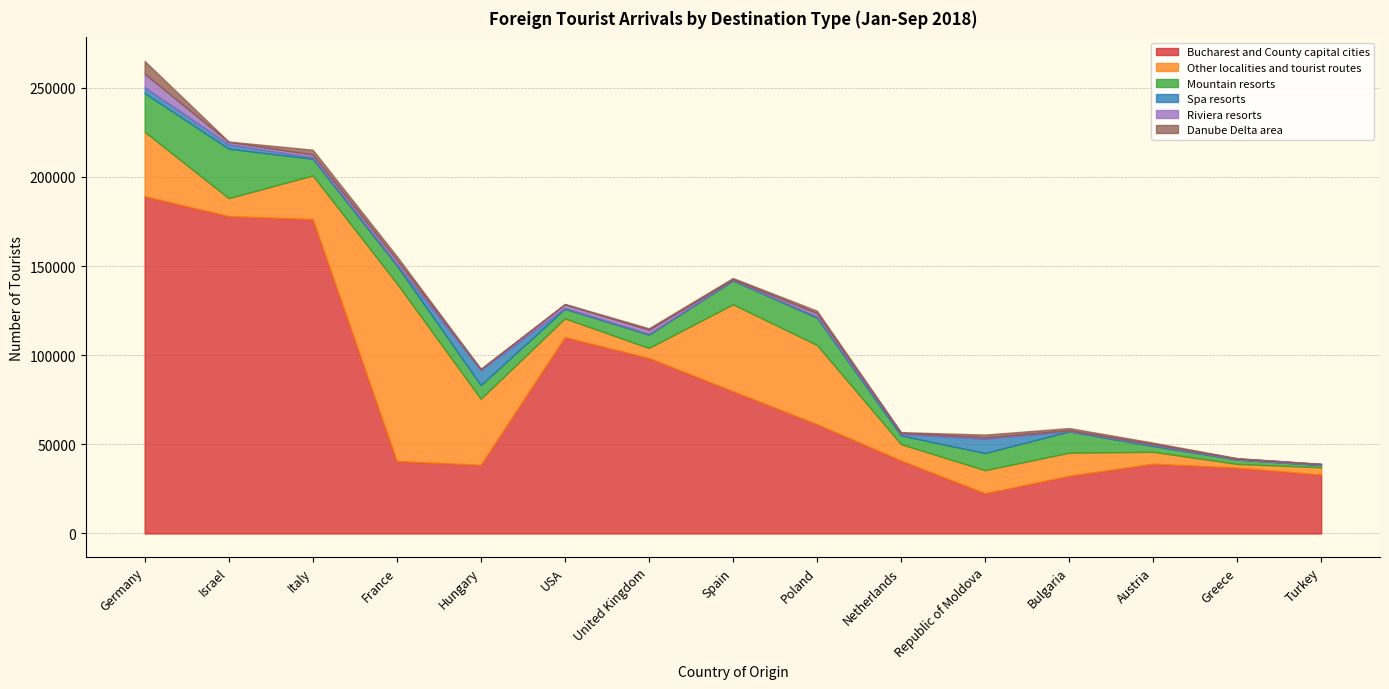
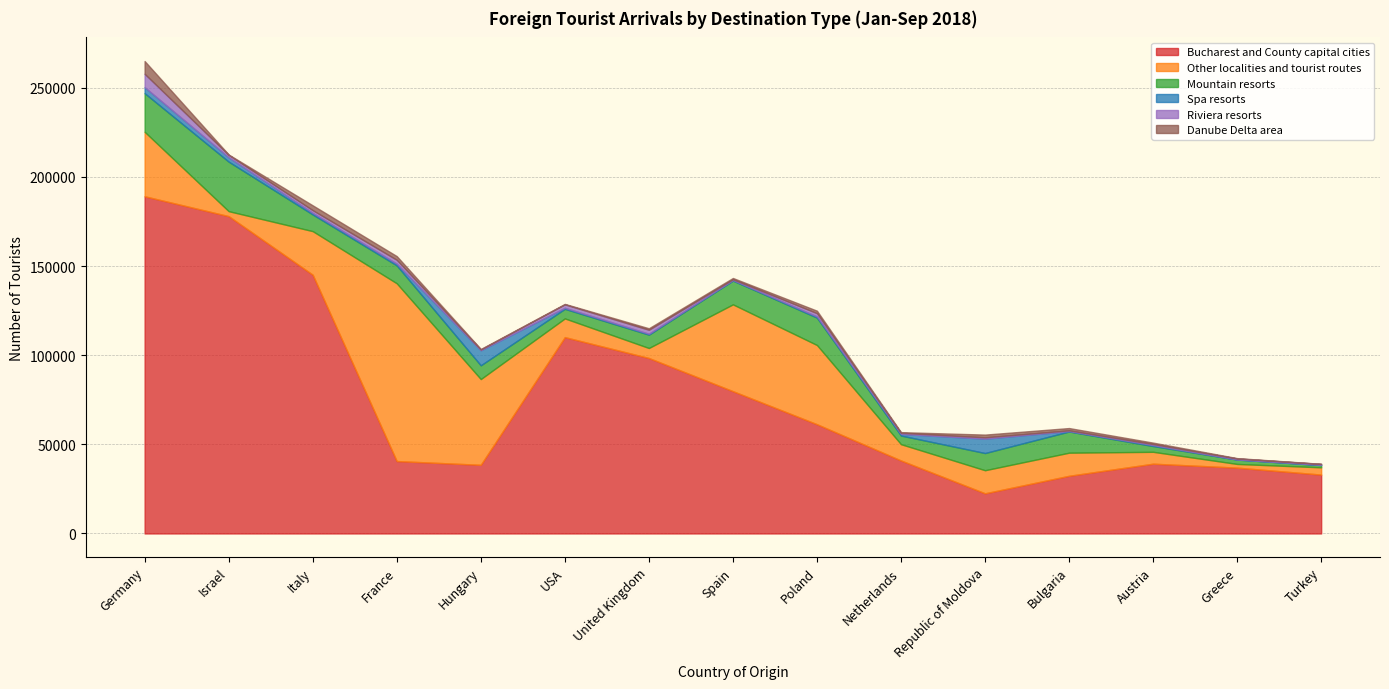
Other localities and tourist routes, Israel: 10000 -> 3000
Bucharest and County capital cities, Italy: 176000 -> 145000
Other localities and tourist routes, Hungary: 37000 -> 48000
